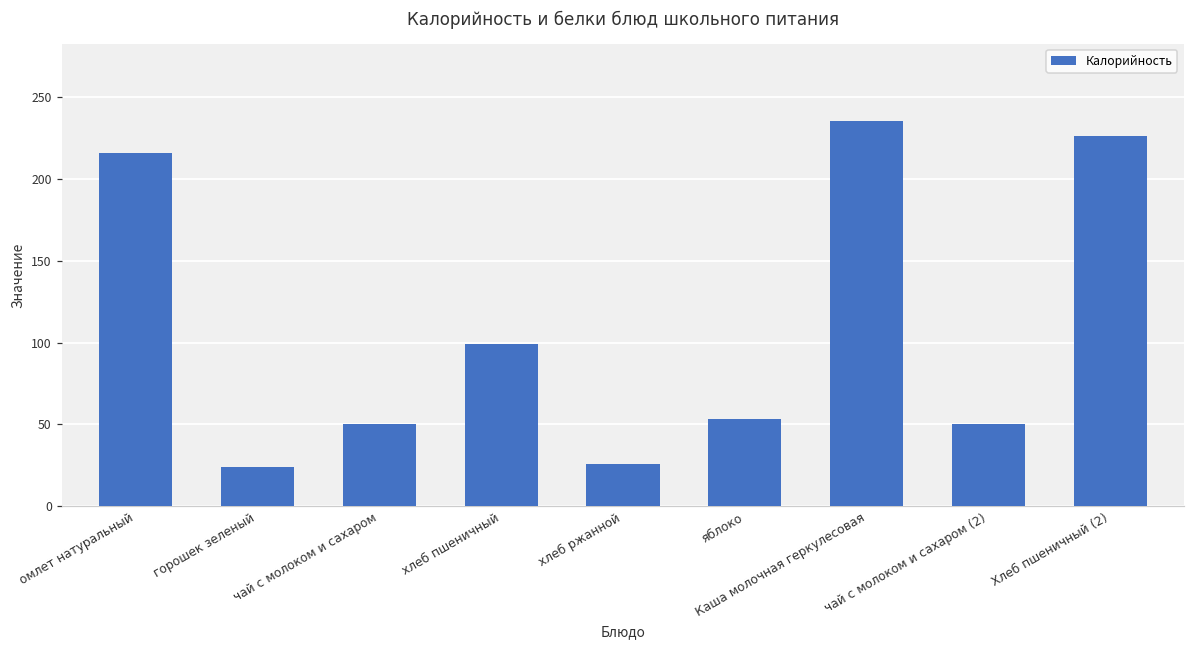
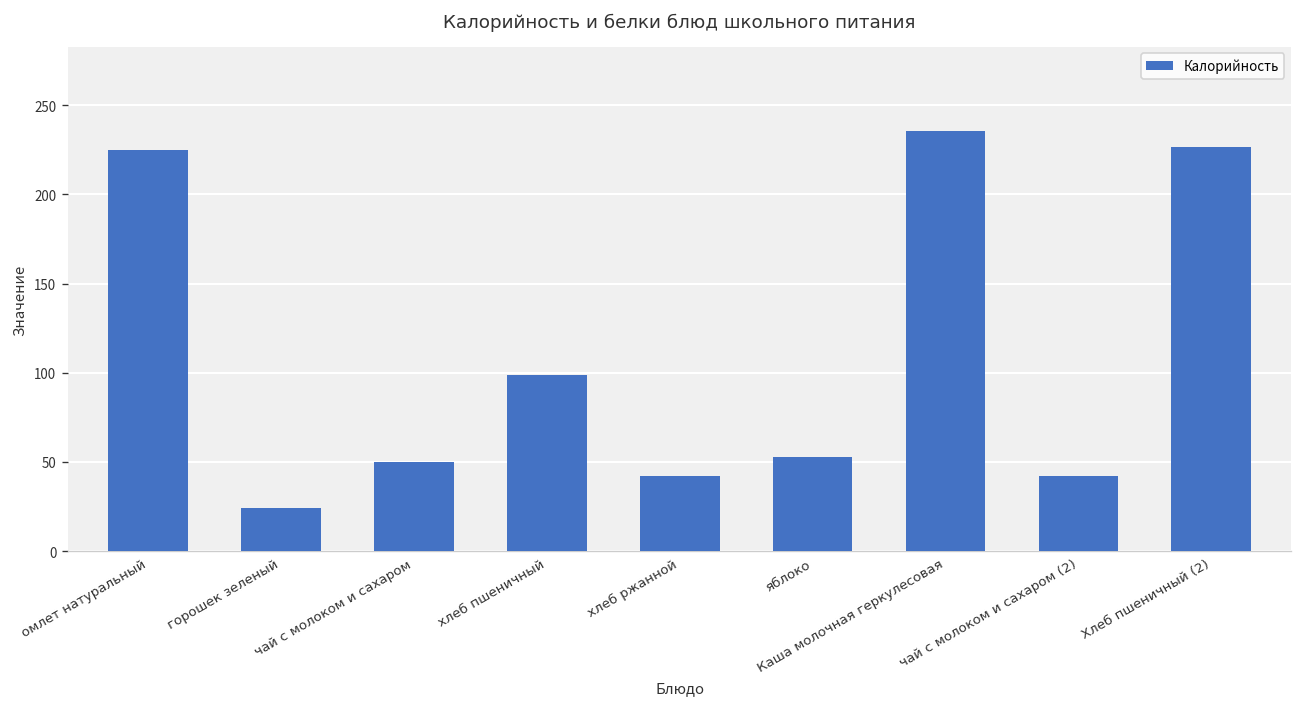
омлет натуральный: 216 -> 225
хлеб ржанной: 26 -> 42
чай с молоком и сахаром (2): 50 -> 42
